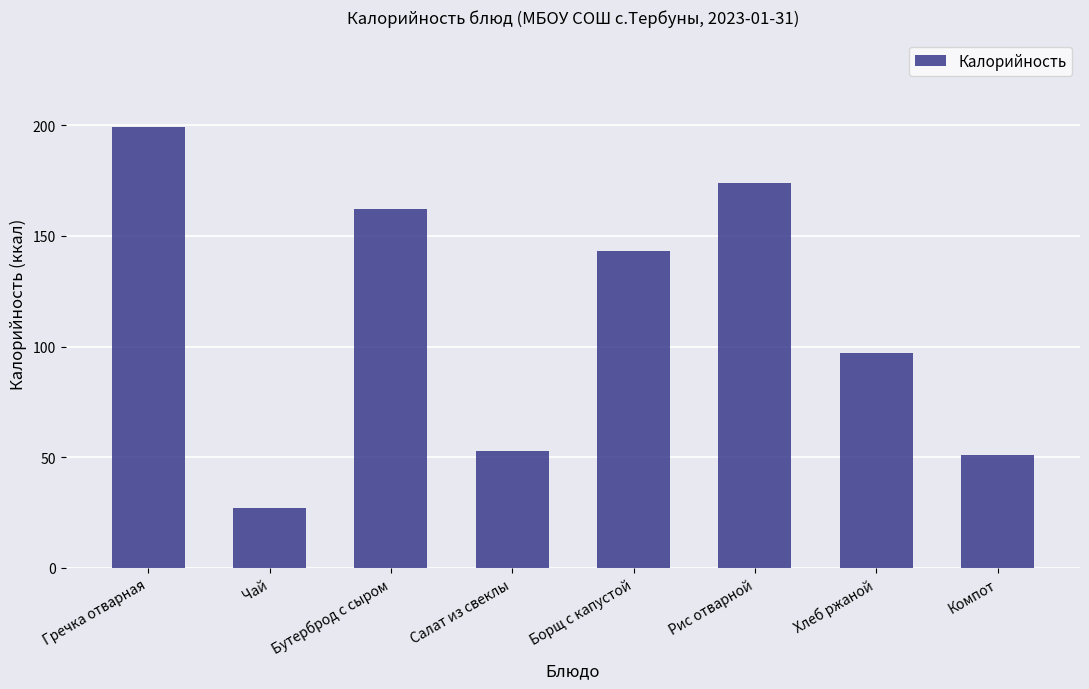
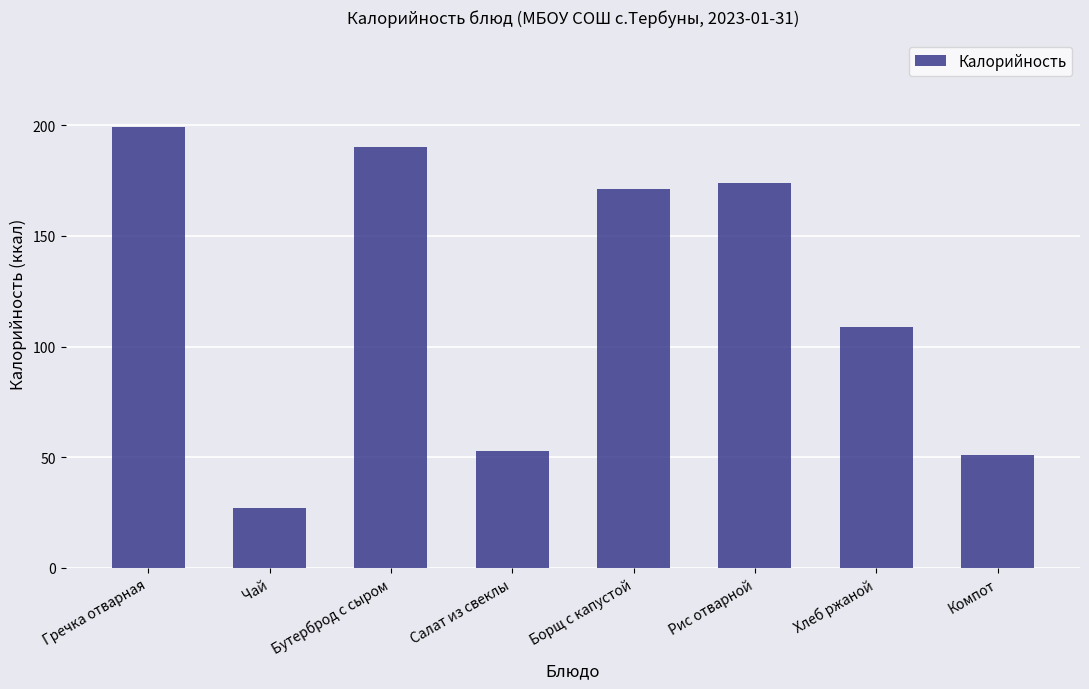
Бутерброд с сыром: 162 -> 190
Борщ с капустой: 143 -> 171
Хлеб ржаной: 97 -> 109
